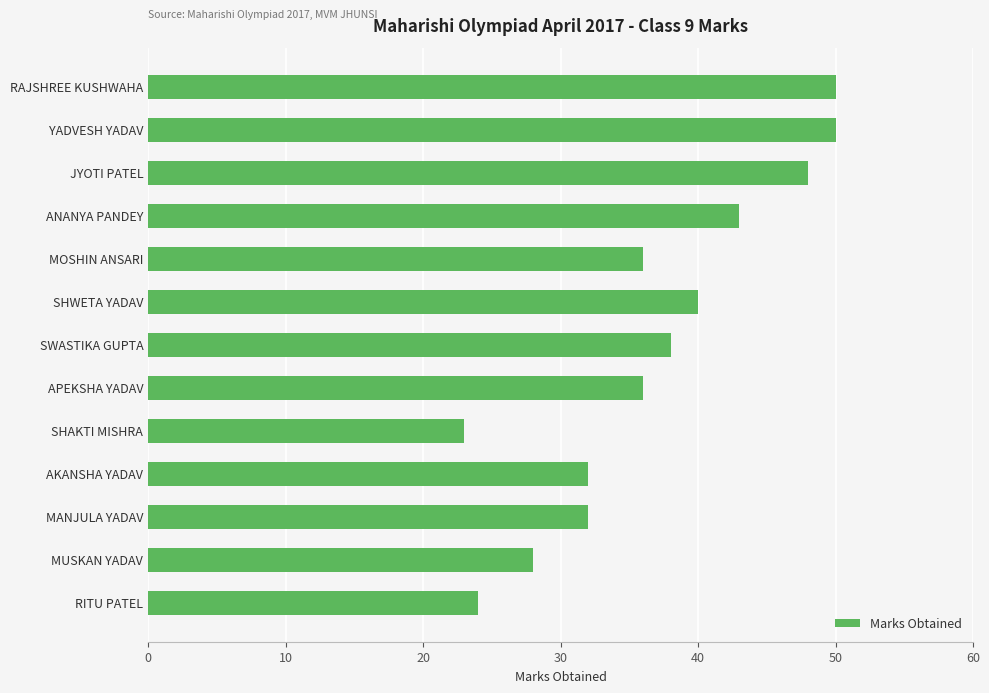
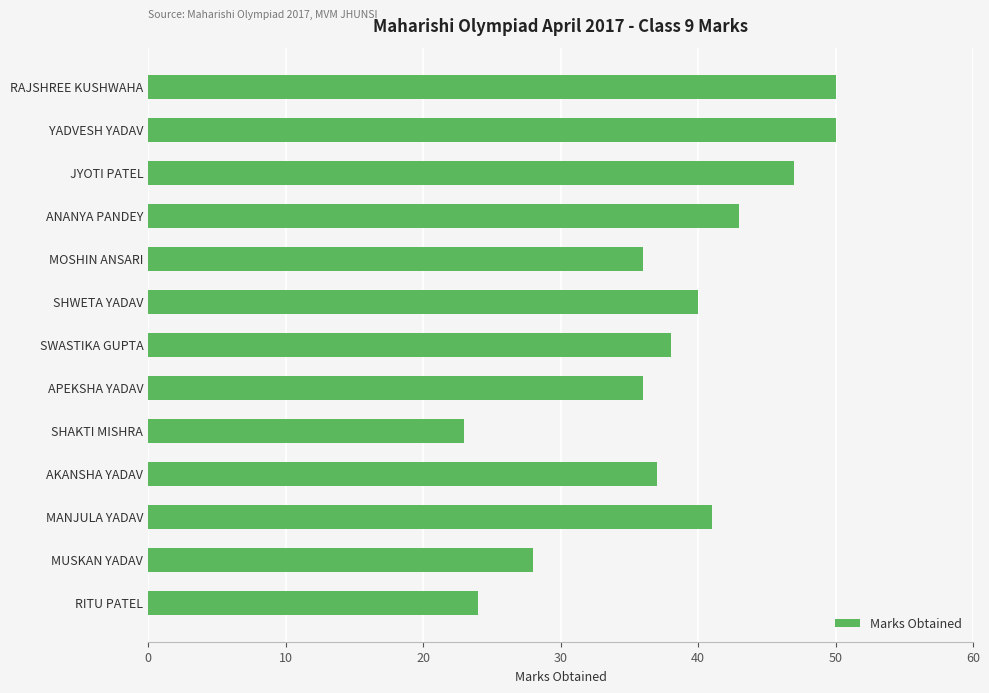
JYOTI PATEL: 48 -> 47
AKANSHA YADAV: 32 -> 37
MANJULA YADAV: 32 -> 41
